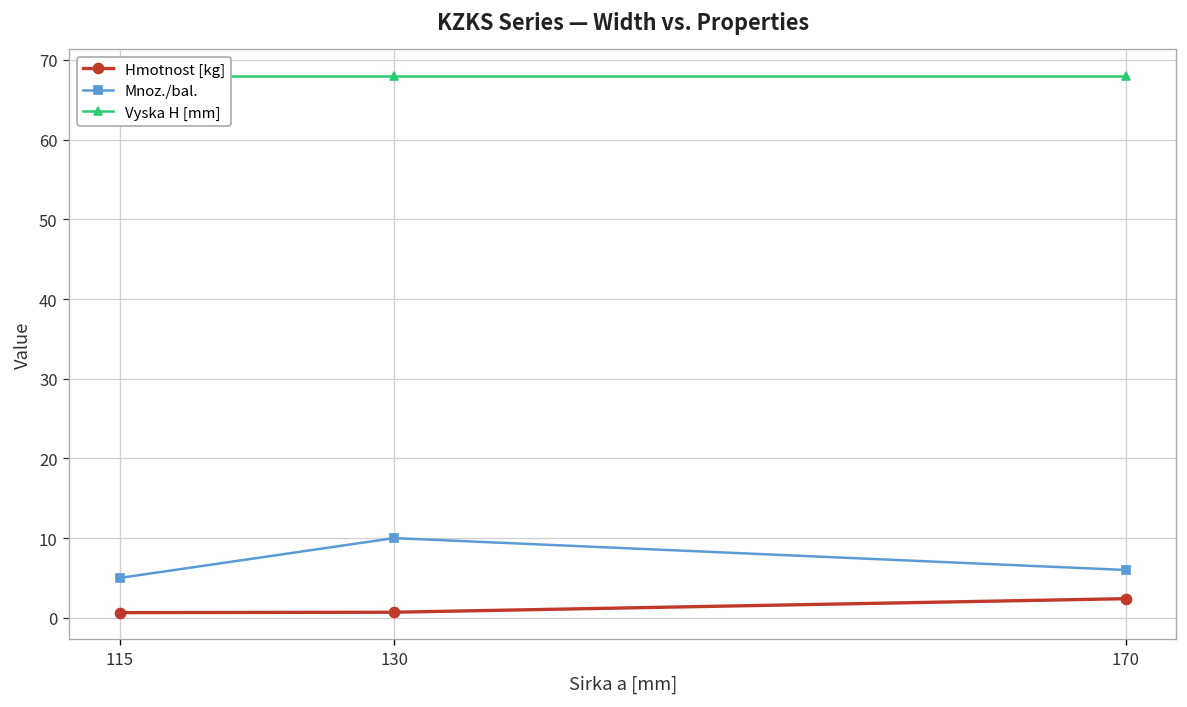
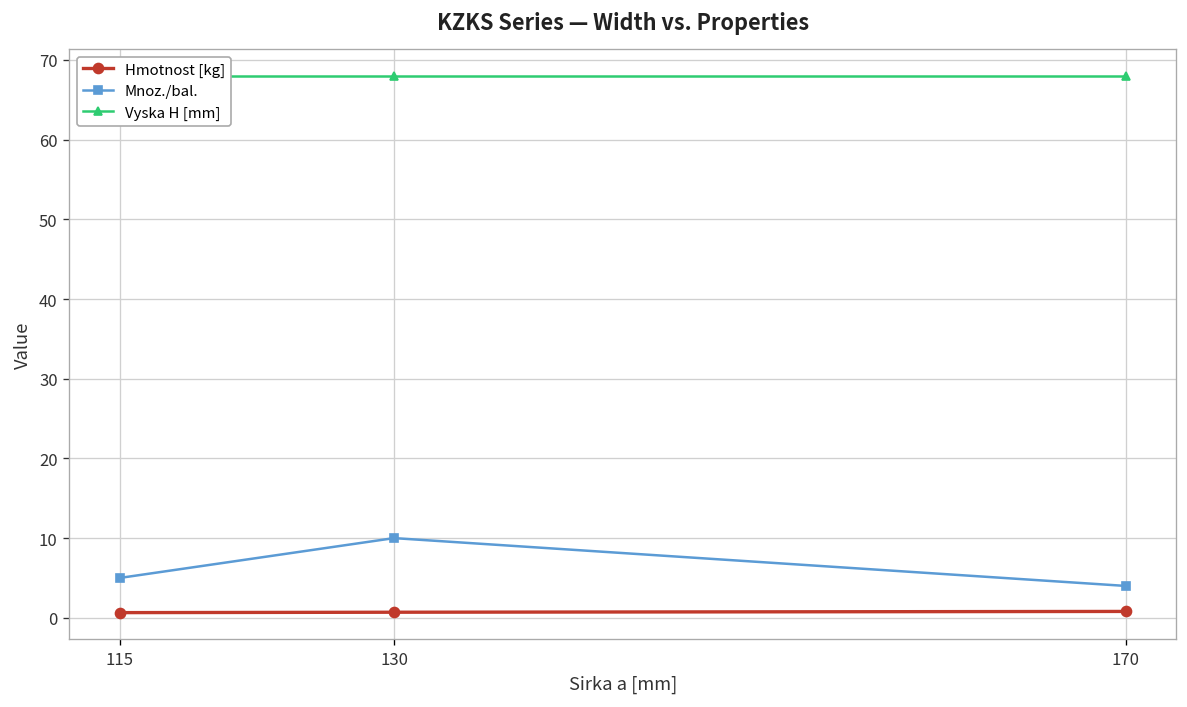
Hmotnost [kg], 170: 2 -> 1
Mnoz./bal., 170: 6 -> 4
